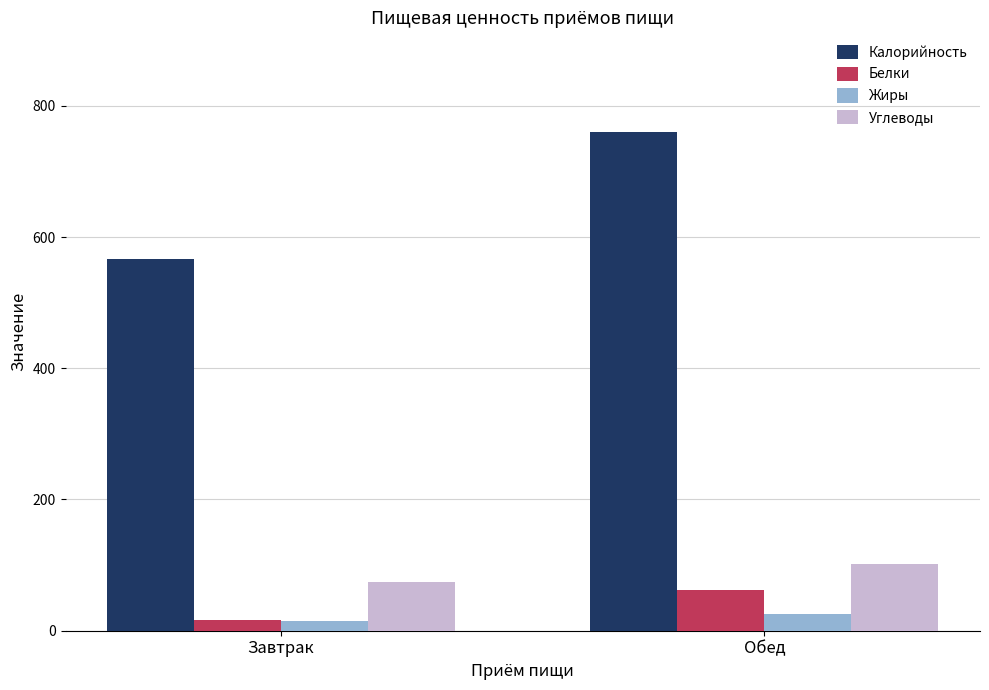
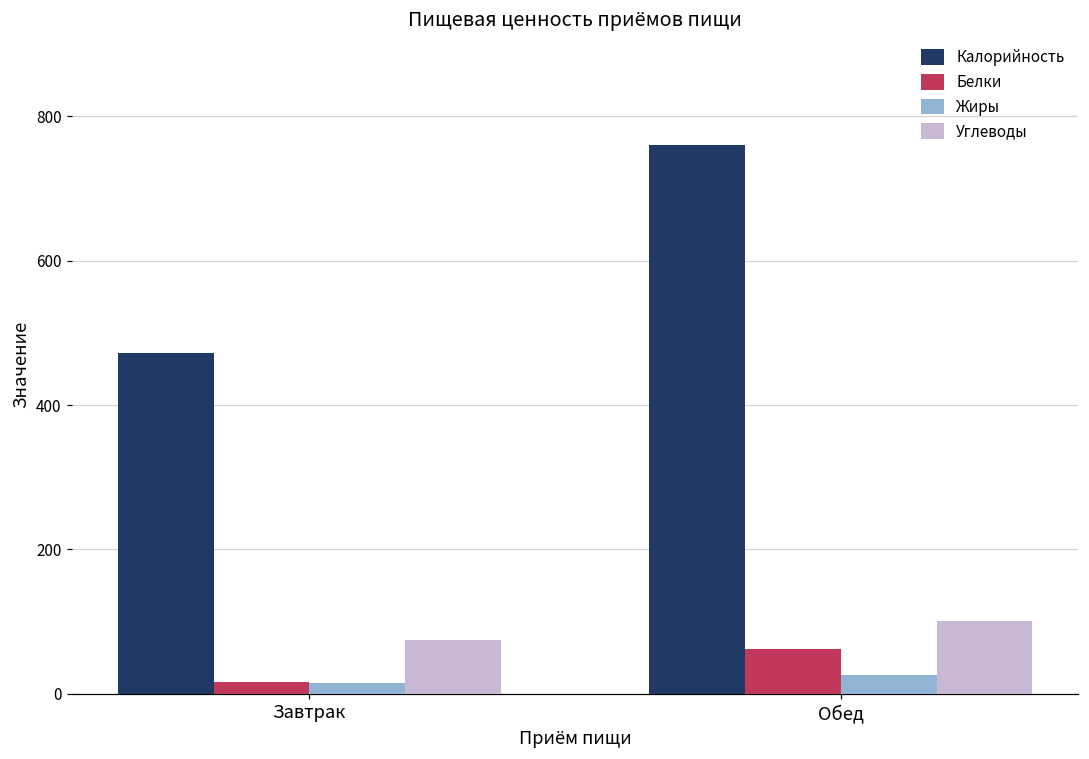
Калорийность, Завтрак: 570 -> 470
